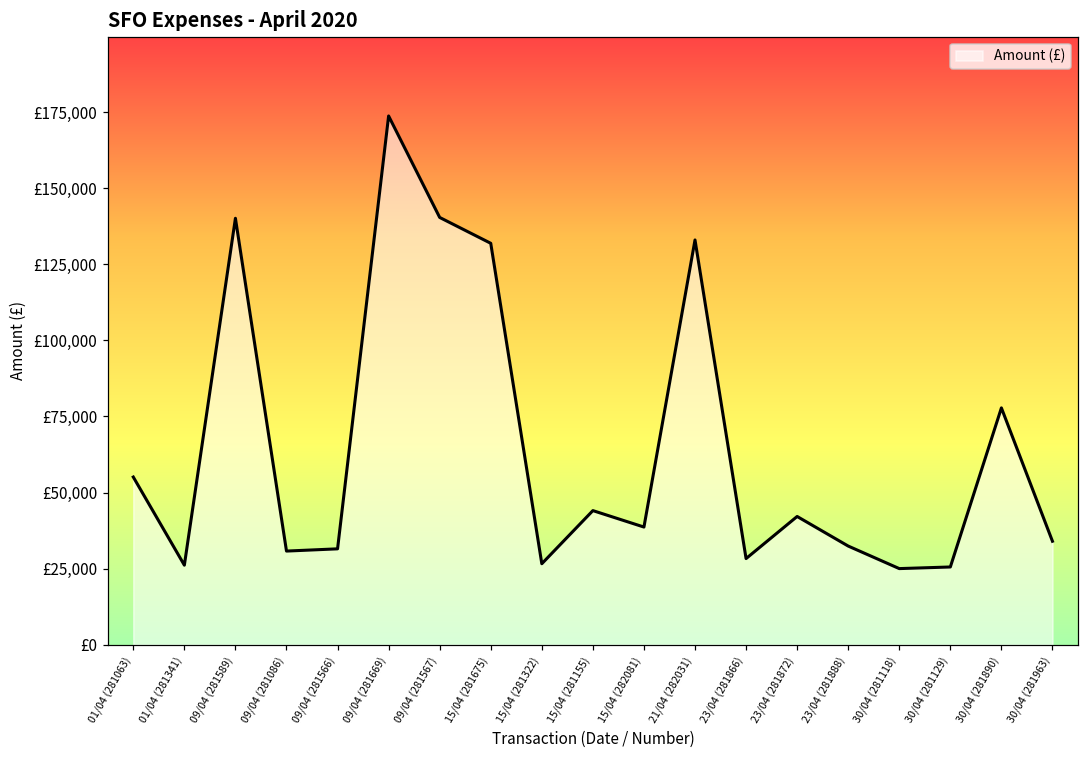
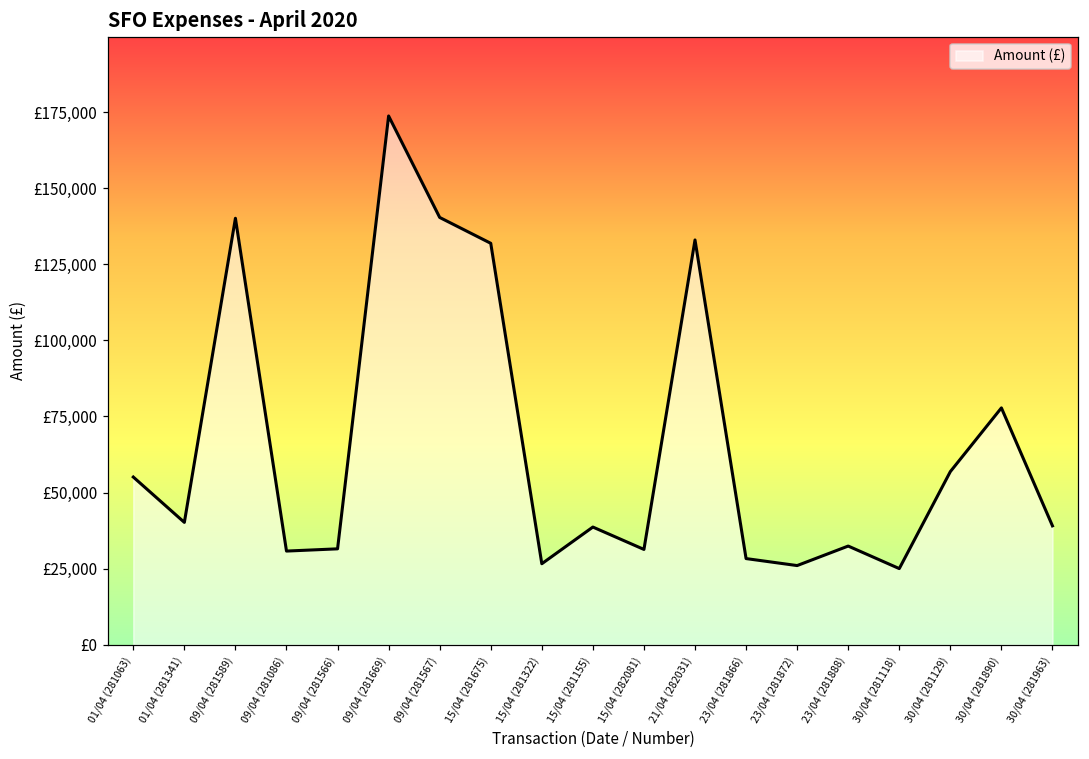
01/04 (281341): £26,000 -> £40,000
15/04 (281155): £44,000 -> £39,000
15/04 (282081): £39,000 -> £31,000
23/04 (281872): £42,000 -> £26,000
30/04 (281129): £26,000 -> £57,000
30/04 (281963): £34,000 -> £39,000
